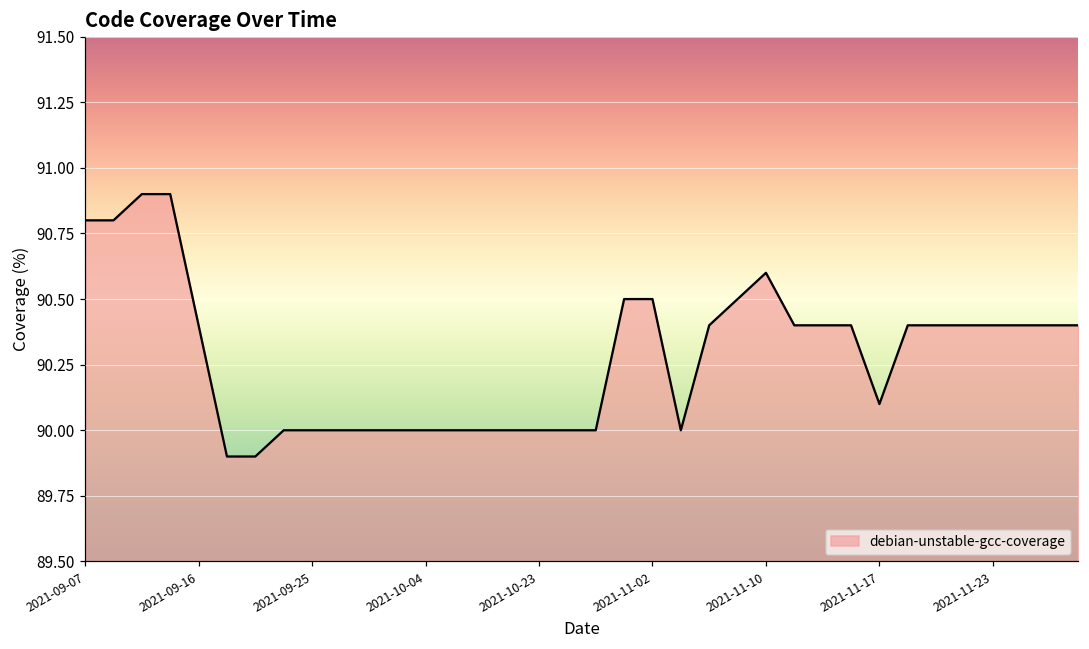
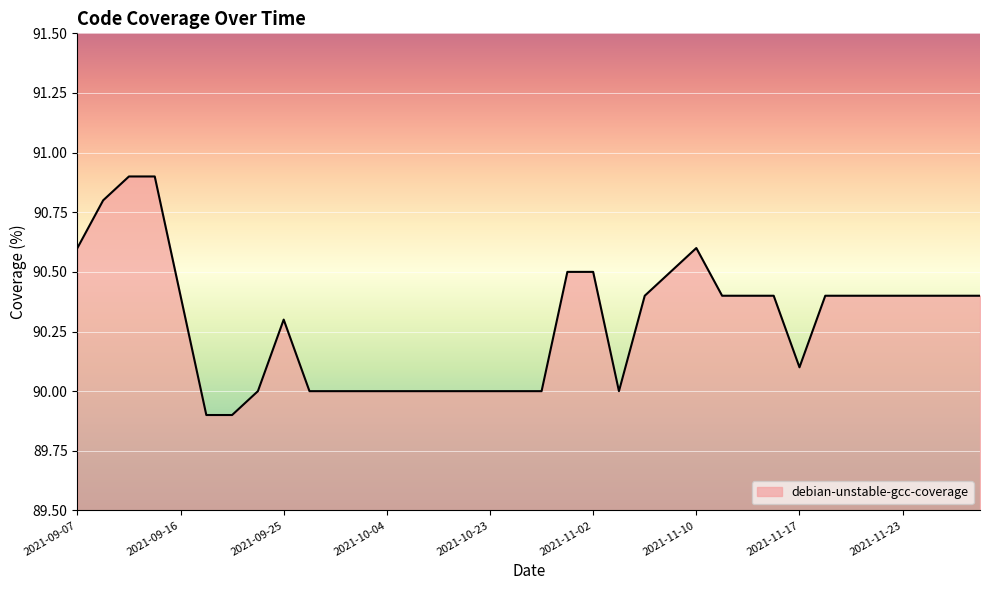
2021-09-07: 90.8 -> 90.6
2021-09-25: 90.0 -> 90.3
